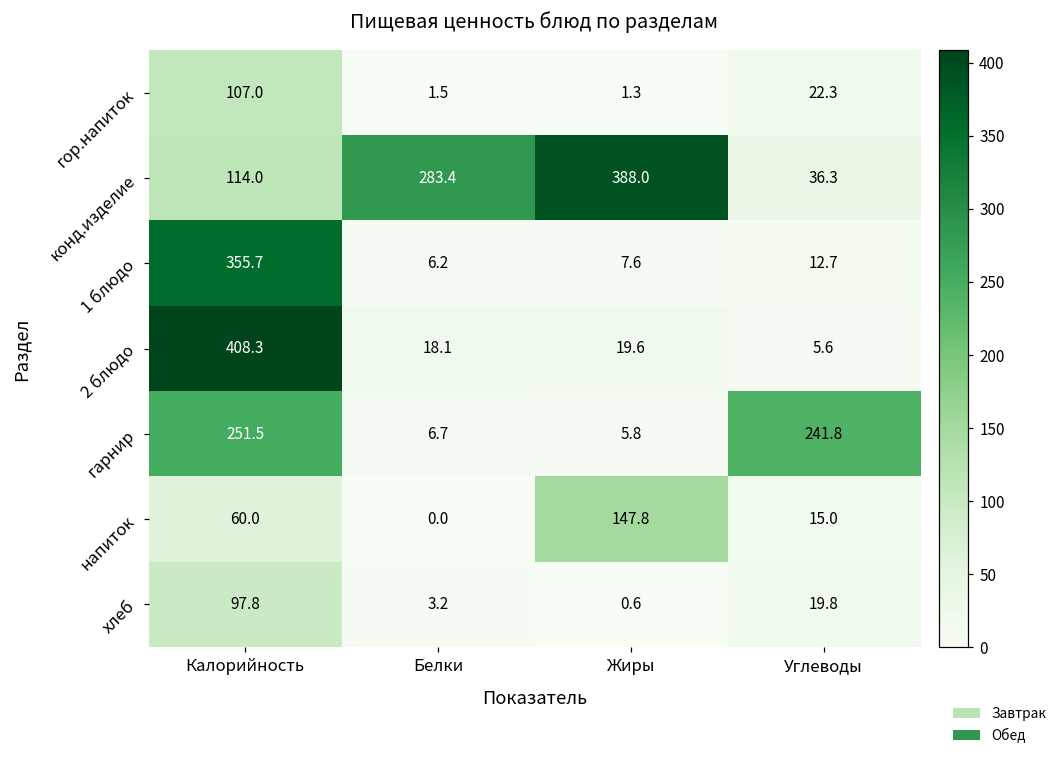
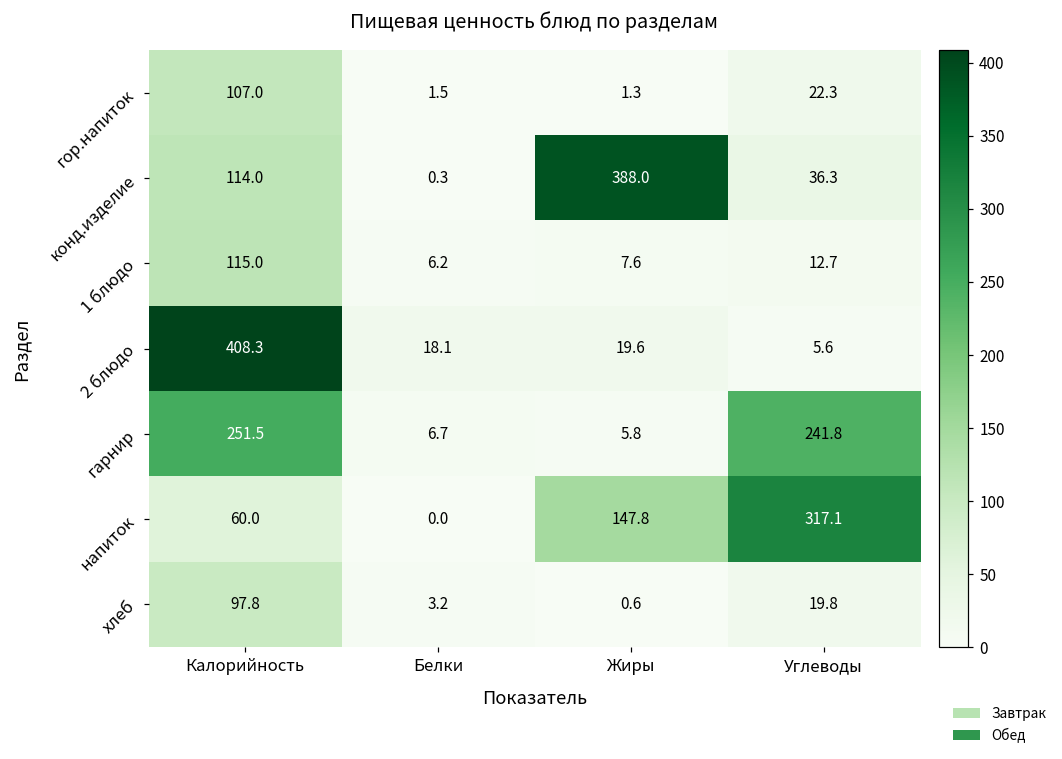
конд.изделие, Белки: 283.4 -> 0.3
1 блюдо, Калорийность: 355.7 -> 115.0
напиток, Углеводы: 15.0 -> 317.1
